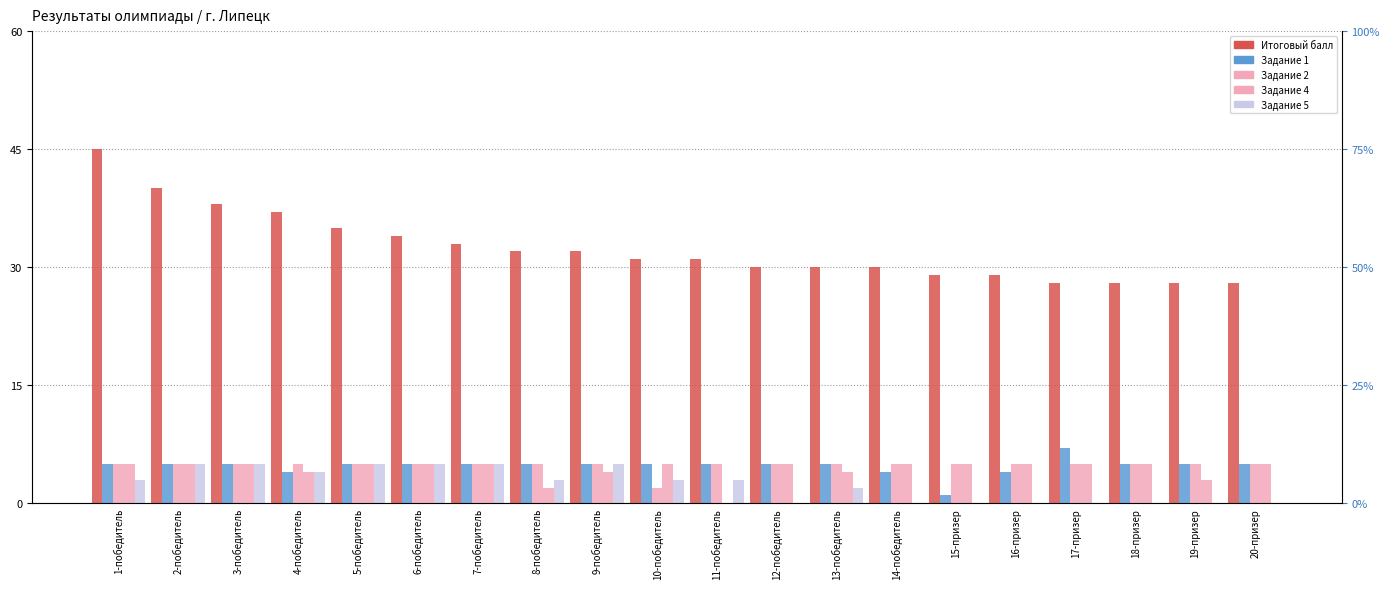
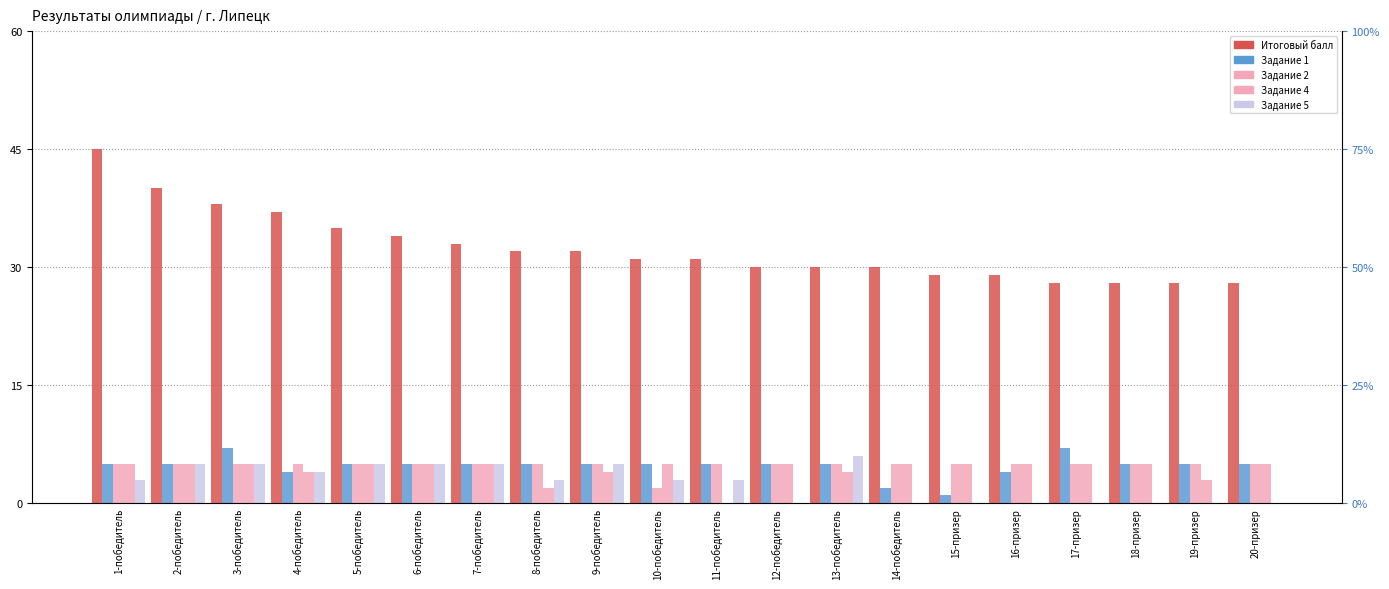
Задание 1, 3-победитель: 5 -> 7
Задание 5, 13-победитель: 2 -> 6
Задание 1, 14-победитель: 4 -> 2
